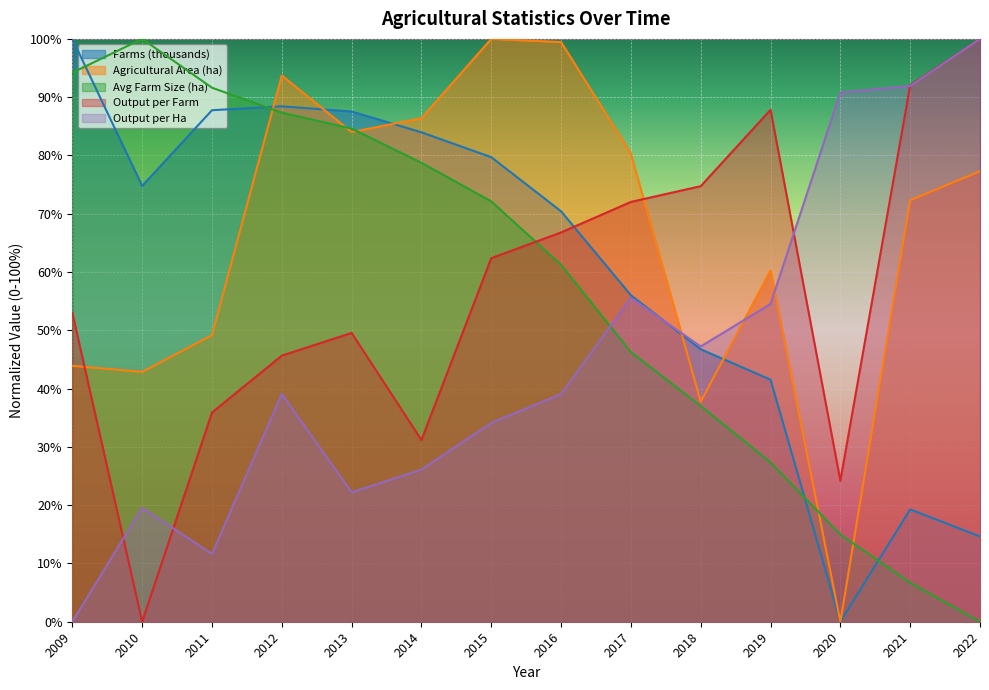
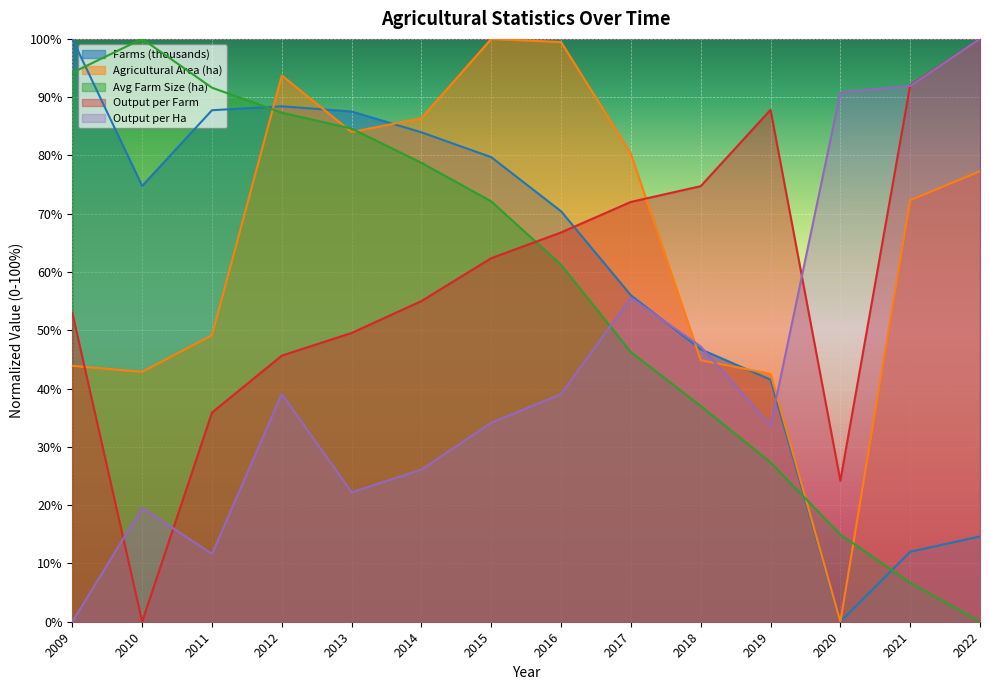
Output per Farm, 2014: 31% -> 55%
Agricultural Area (ha), 2018: 38% -> 45%
Agricultural Area (ha), 2019: 60% -> 43%
Output per Ha, 2019: 55% -> 34%
Farms (thousands), 2021: 19% -> 12%
